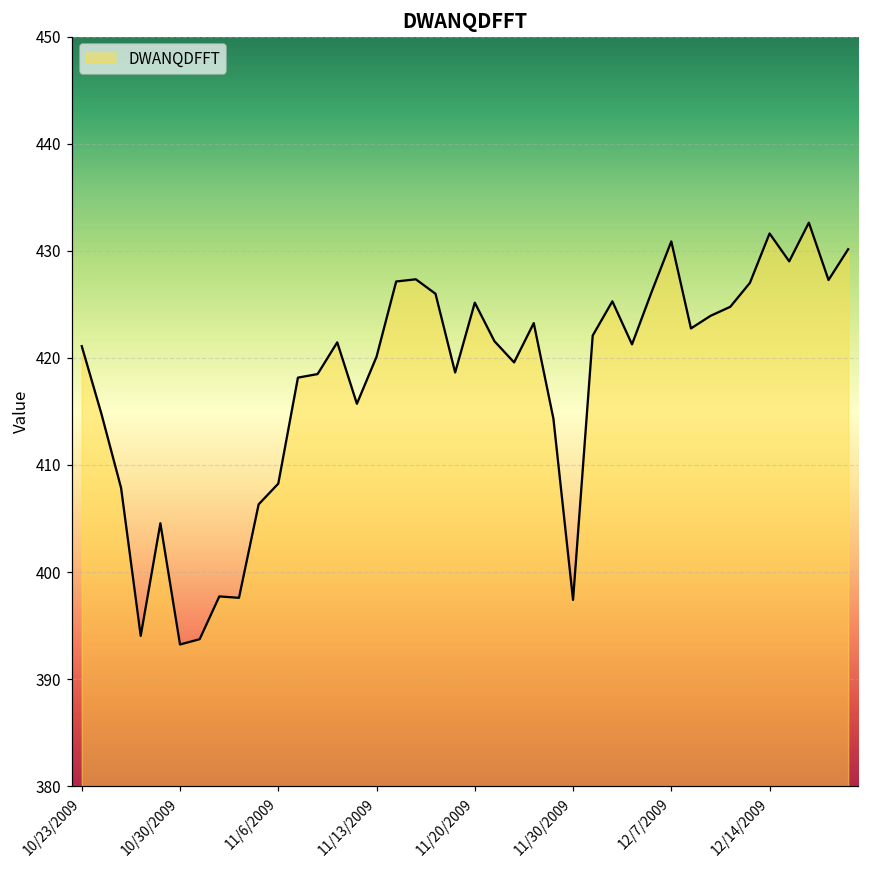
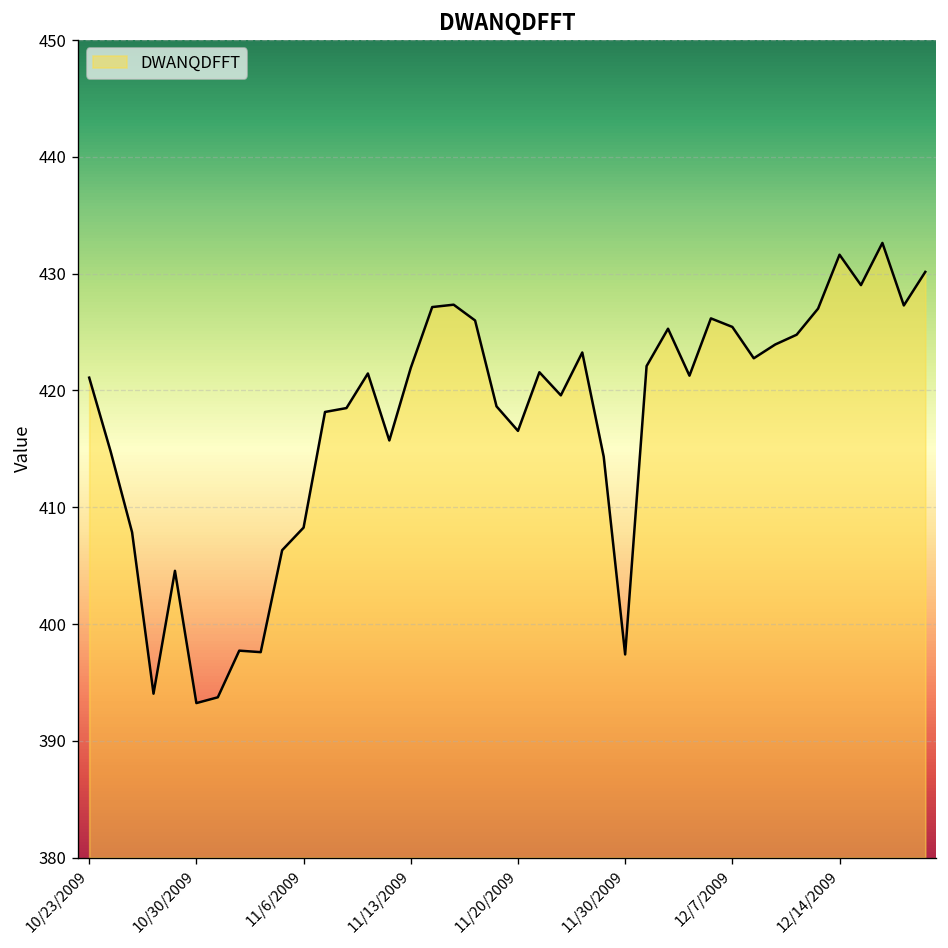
11/13/2009: 420 -> 422
11/20/2009: 425 -> 417
12/7/2009: 431 -> 425
